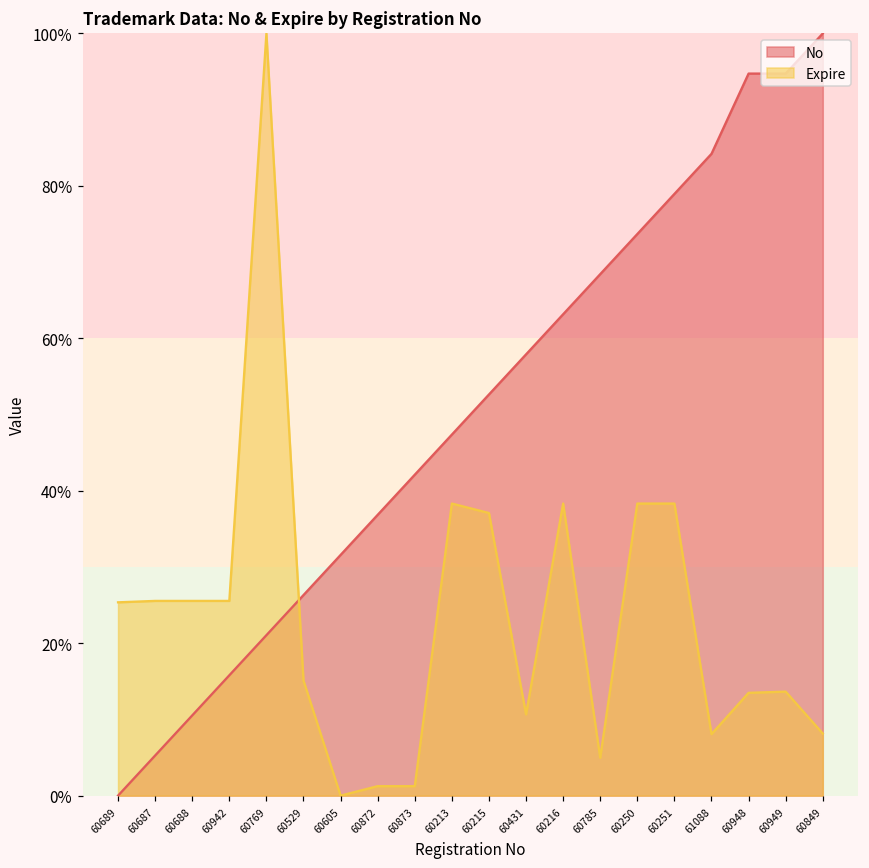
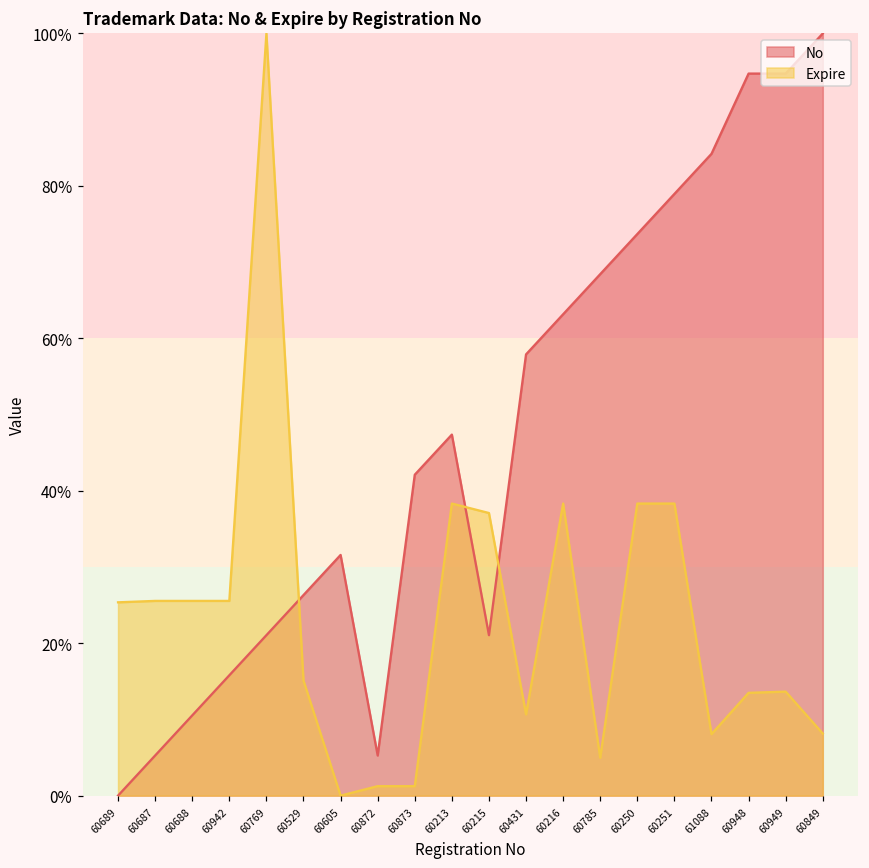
No, 60872: 37% -> 5%
No, 60215: 53% -> 21%
